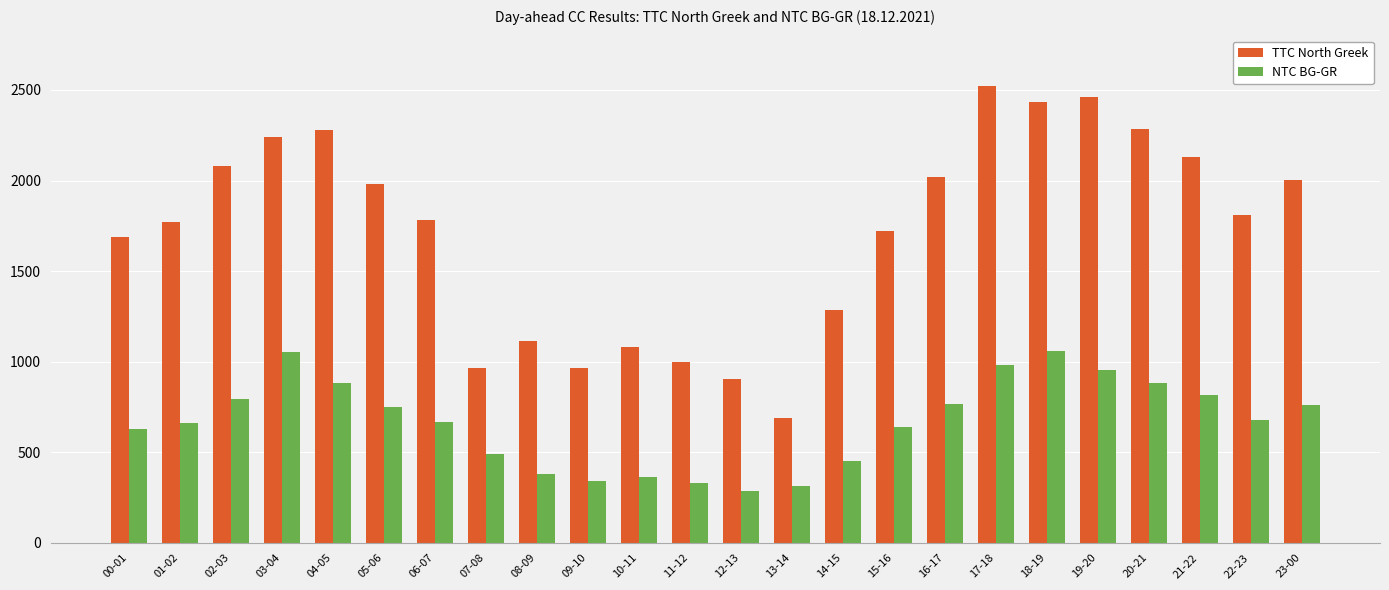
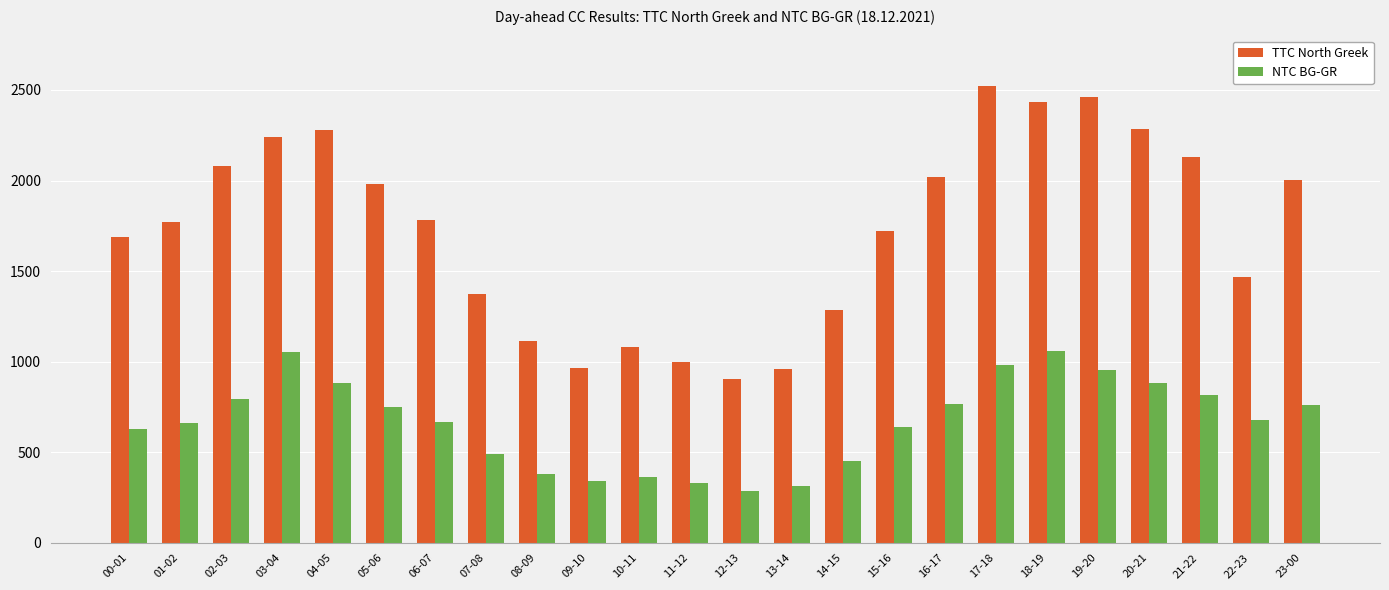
TTC North Greek, 07-08: 970 -> 1370
TTC North Greek, 13-14: 690 -> 960
TTC North Greek, 22-23: 1810 -> 1470
